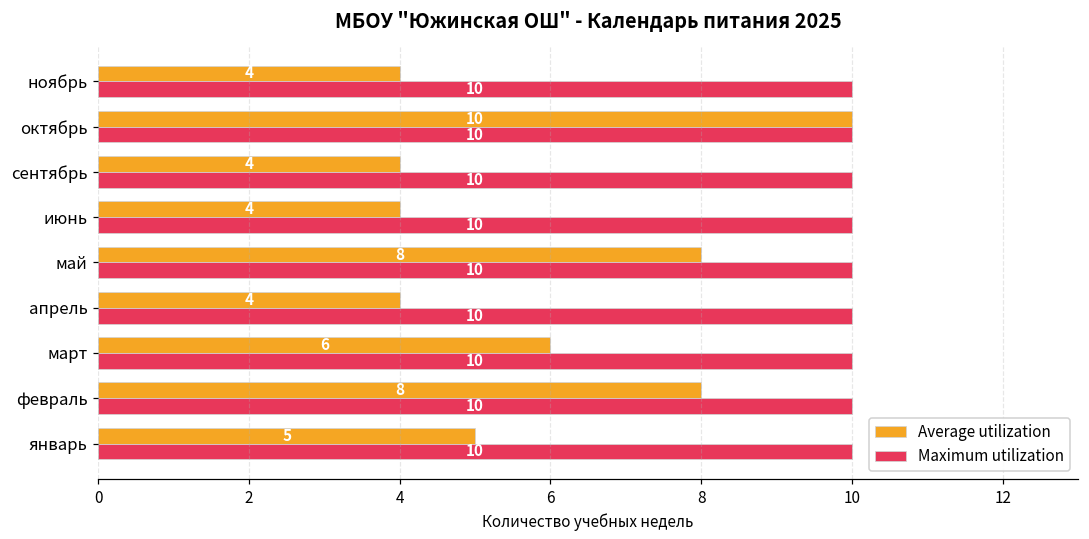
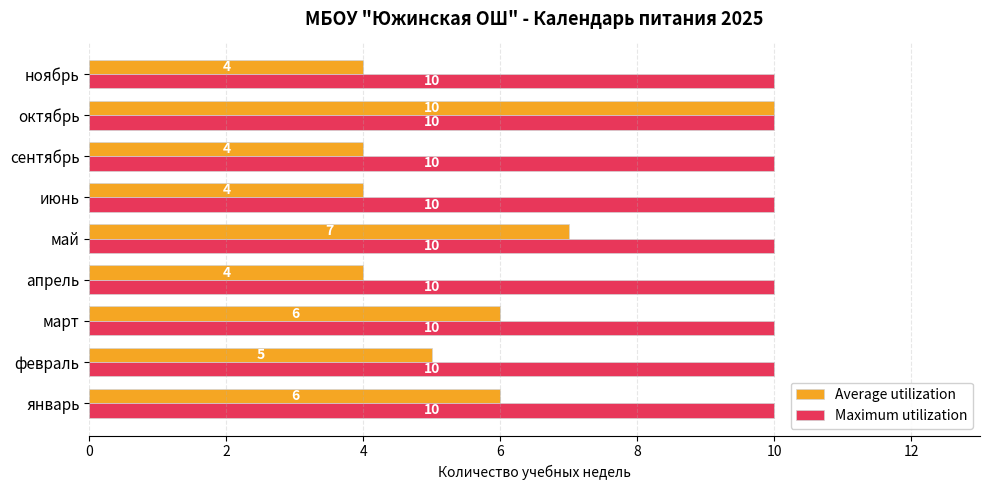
Average utilization, май: 8 -> 7
Average utilization, февраль: 8 -> 5
Average utilization, январь: 5 -> 6
